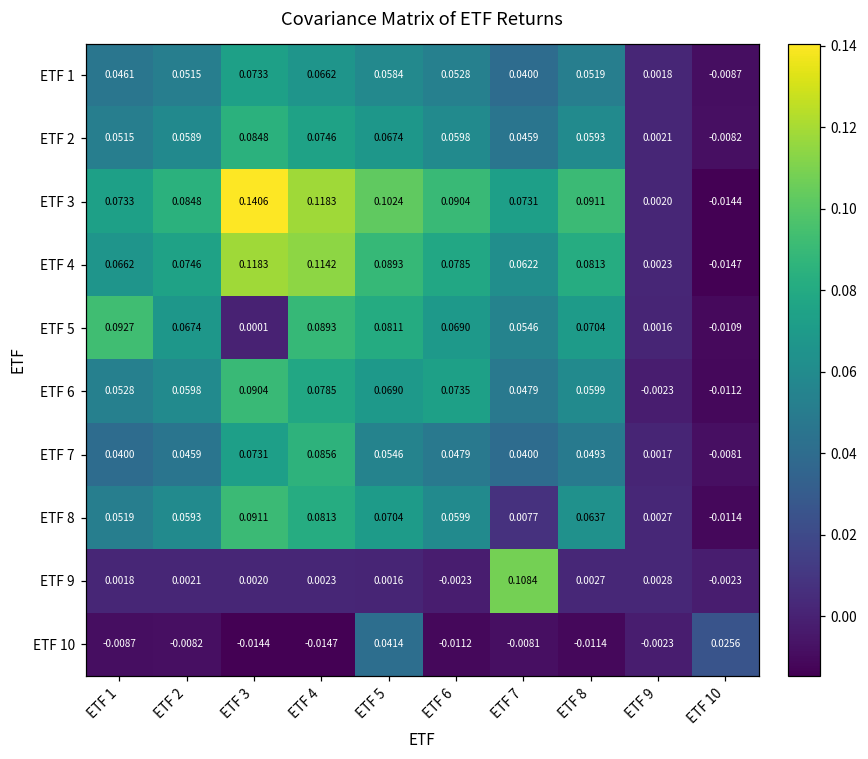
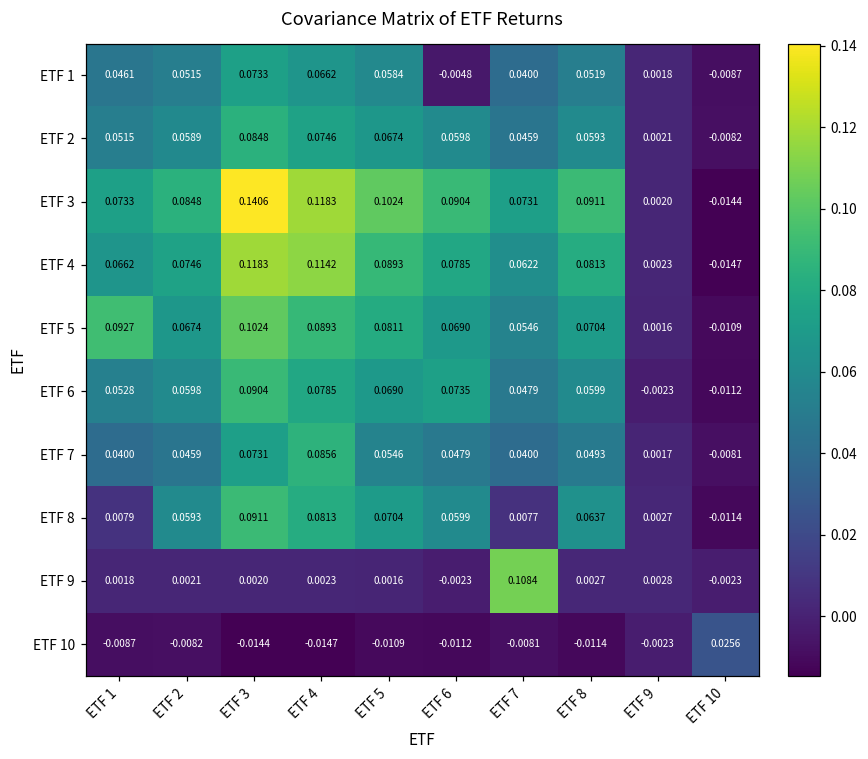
ETF 1, ETF 6: 0.0528 -> -0.0048
ETF 5, ETF 3: 0.0001 -> 0.1024
ETF 8, ETF 1: 0.0519 -> 0.0079
ETF 10, ETF 5: 0.0414 -> -0.0109
